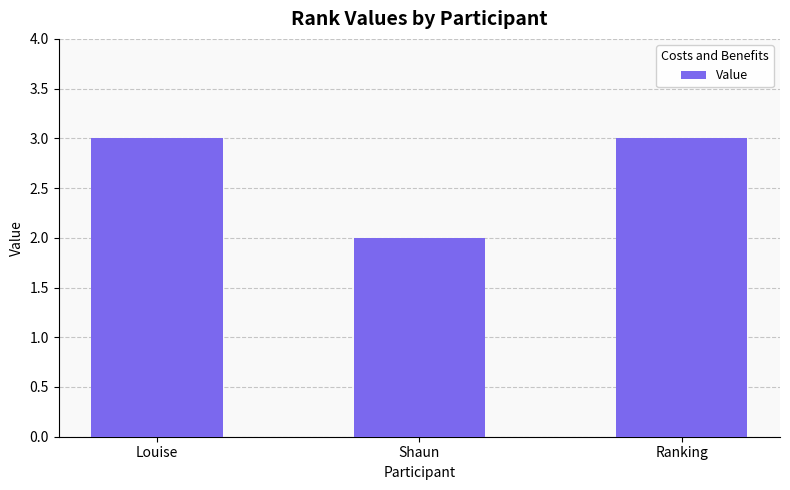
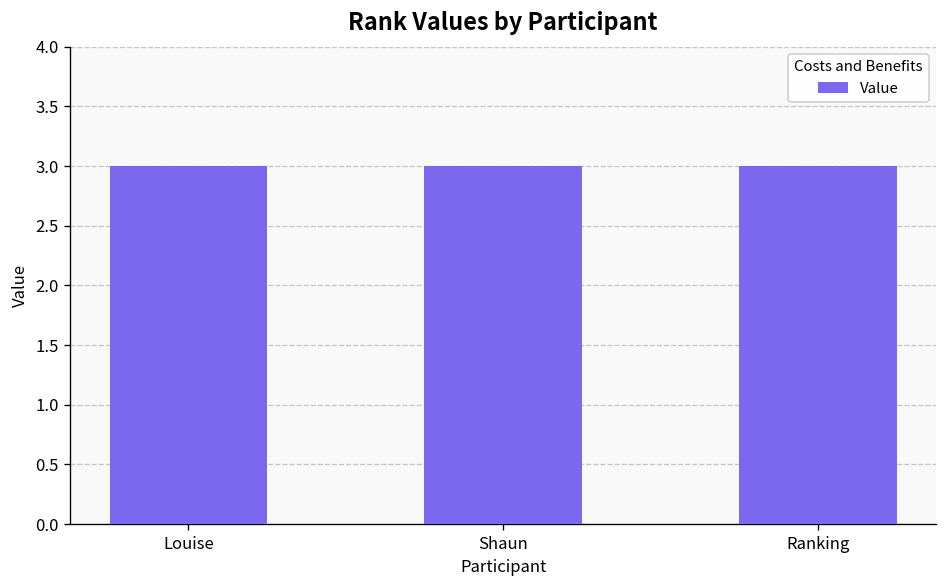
Shaun: 2 -> 3
